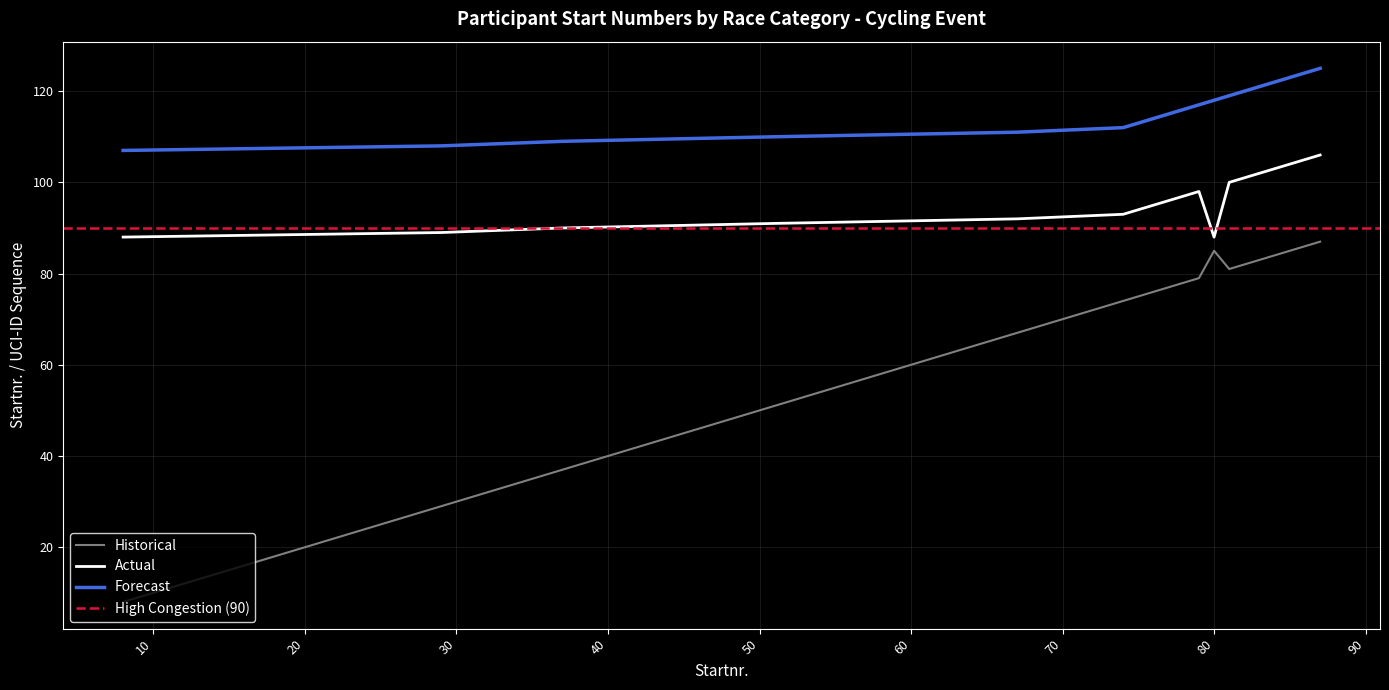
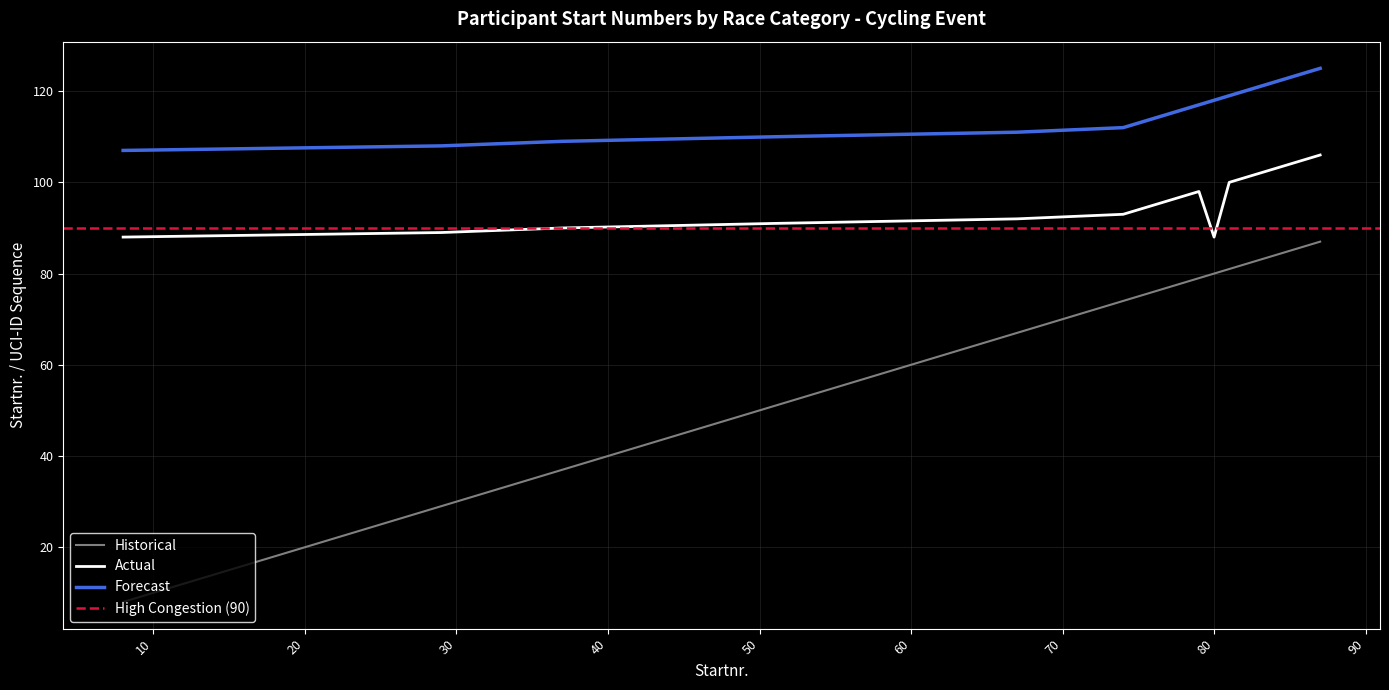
Historical, 80: 85 -> 80
